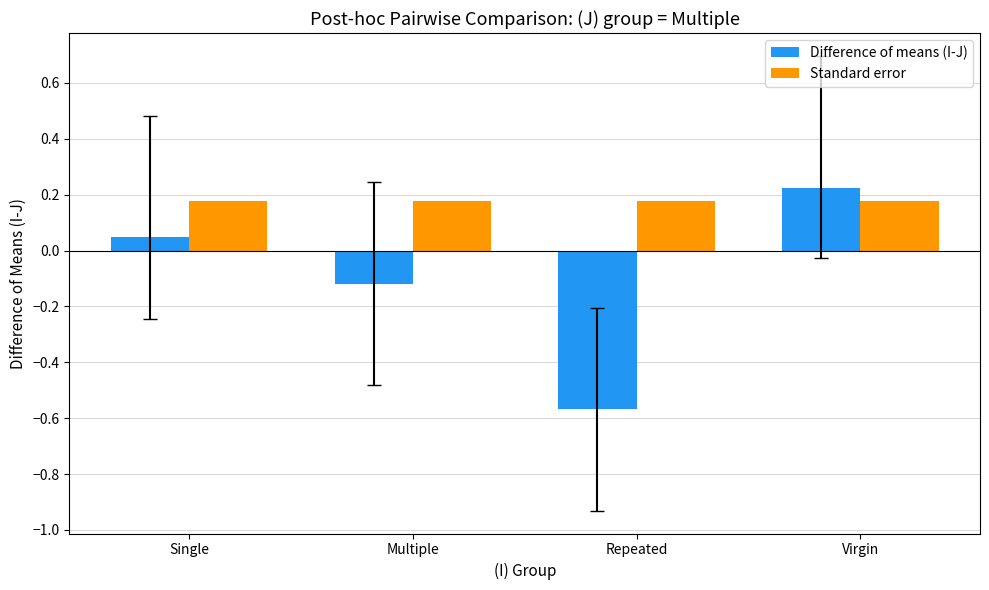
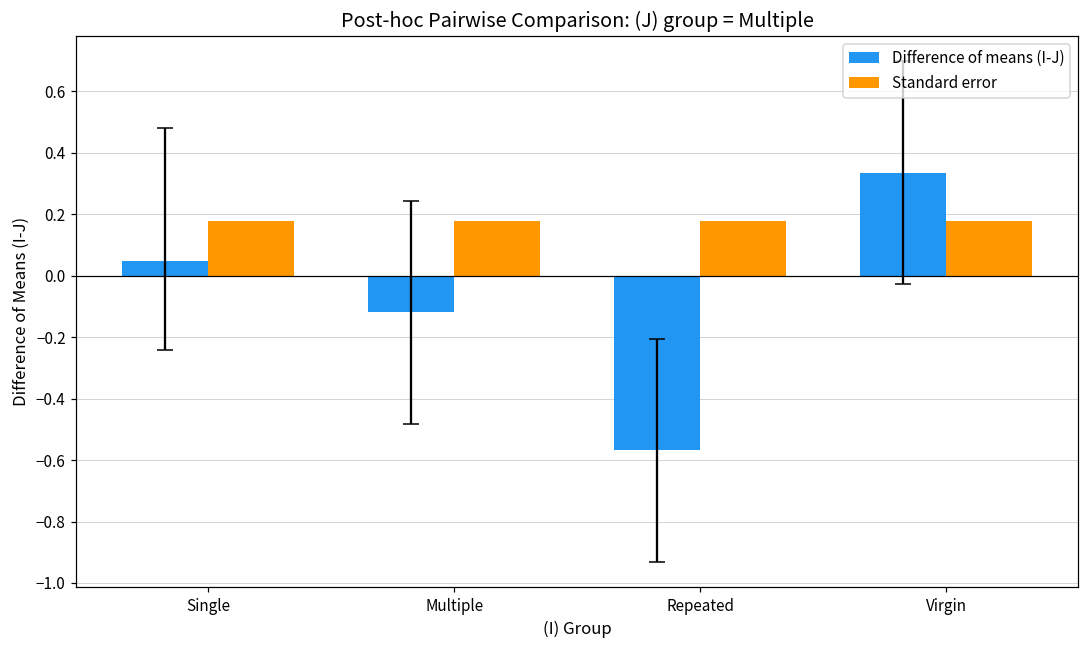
Difference of means (I-J), Virgin: 0.22 -> 0.33
